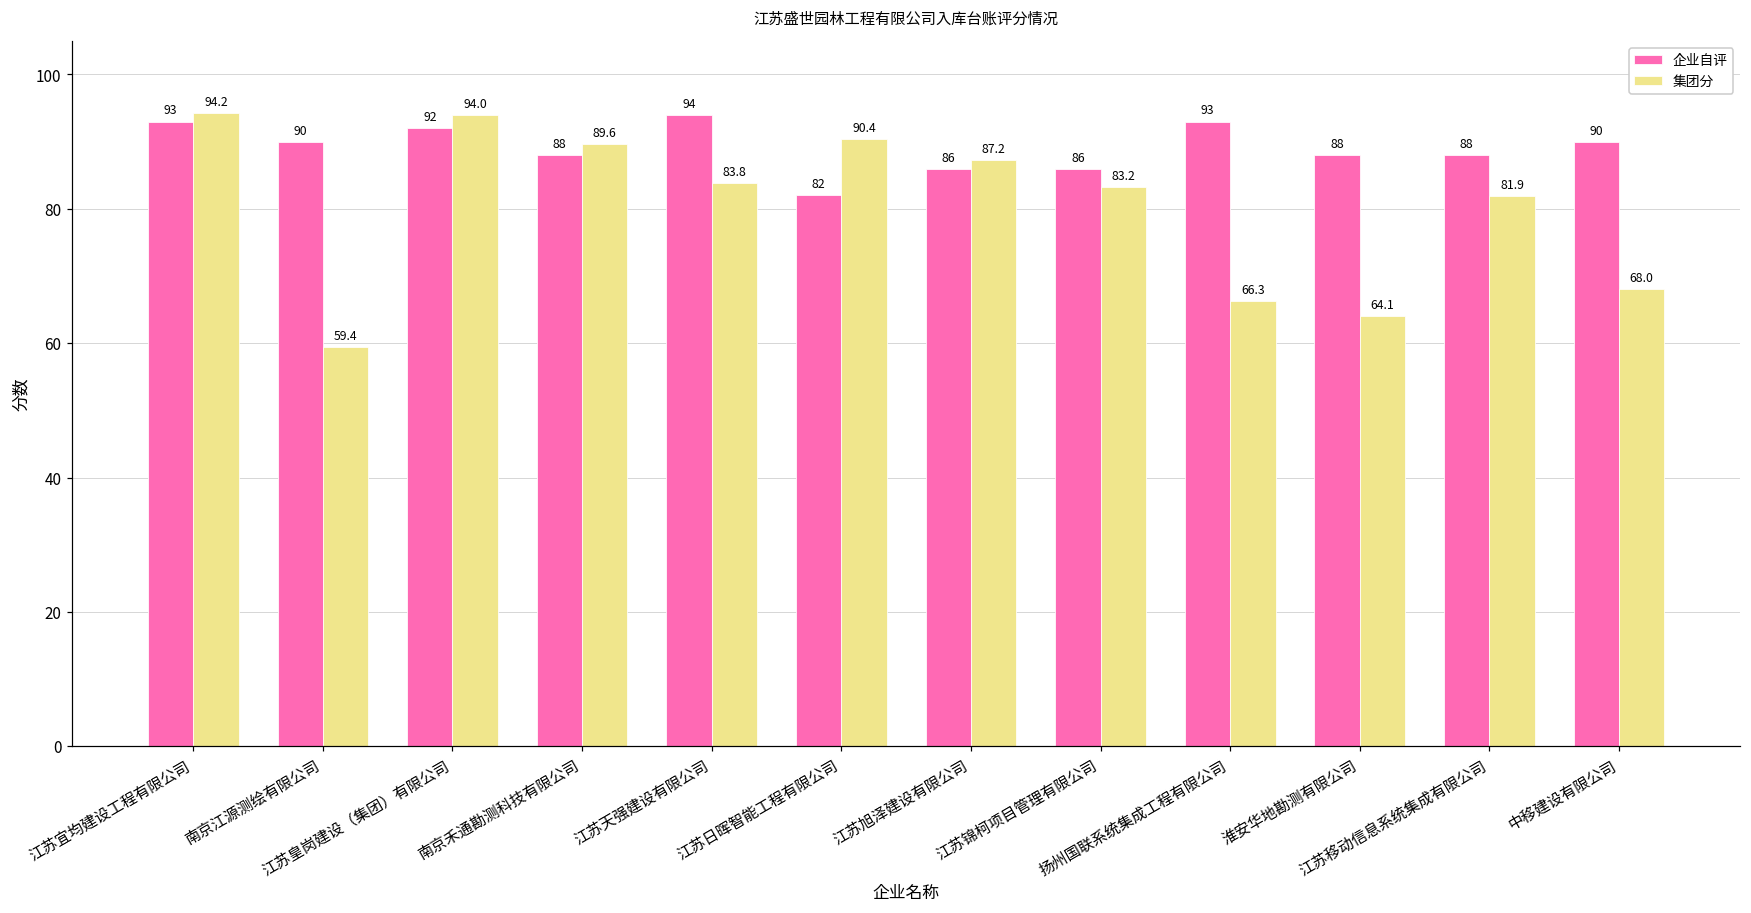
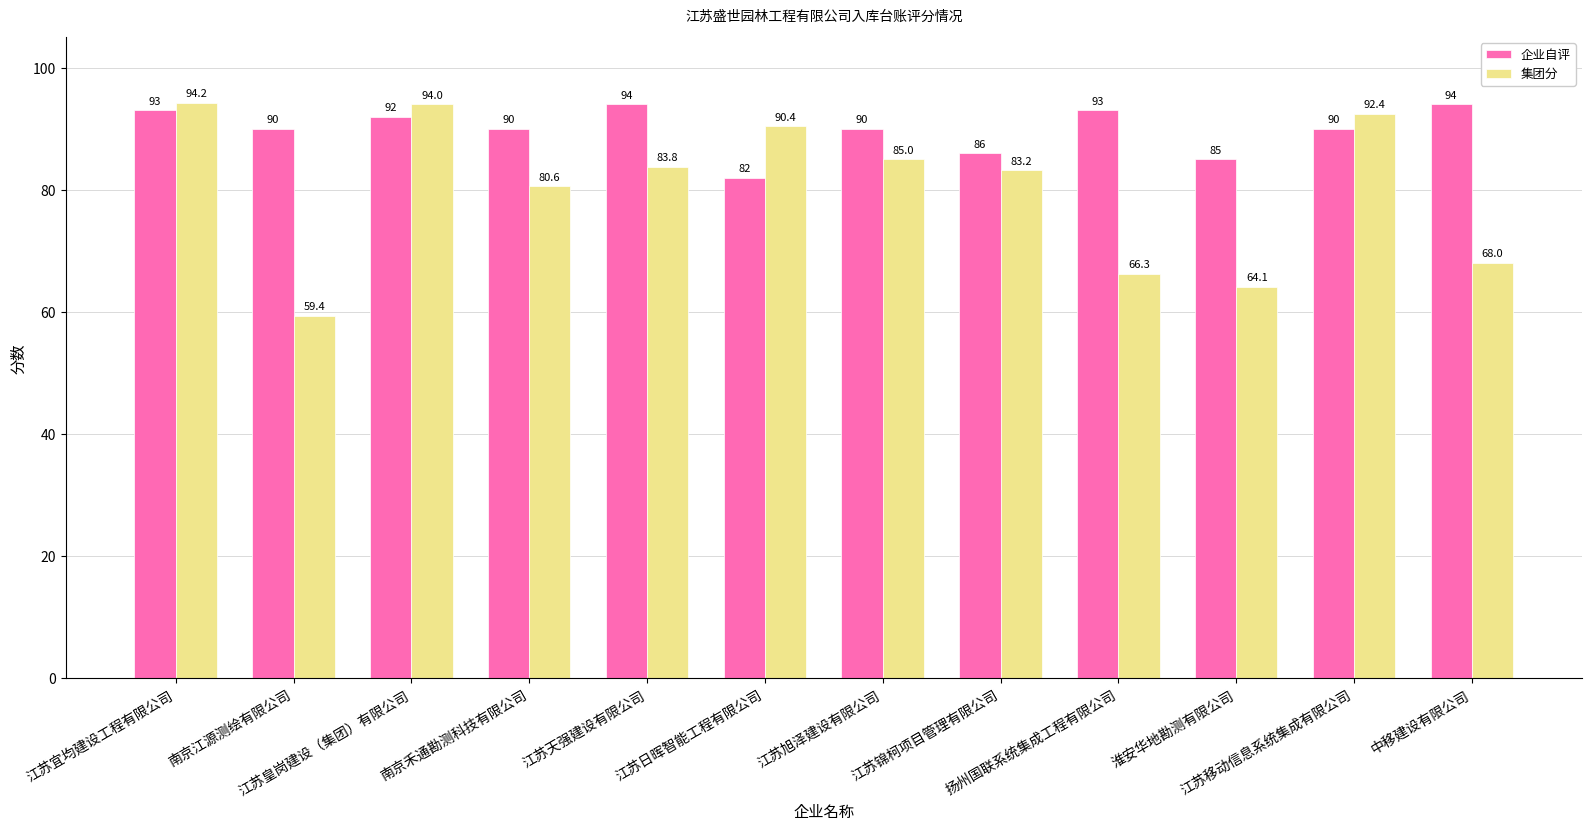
企业自评, 南京禾通勘测科技有限公司: 88 -> 90
集团分, 南京禾通勘测科技有限公司: 89.6 -> 80.6
企业自评, 江苏旭泽建设有限公司: 86 -> 90
集团分, 江苏旭泽建设有限公司: 87.2 -> 85.0
企业自评, 淮安华地勘测有限公司: 88 -> 85
企业自评, 江苏移动信息系统集成有限公司: 88 -> 90
集团分, 江苏移动信息系统集成有限公司: 81.9 -> 92.4
企业自评, 中移建设有限公司: 90 -> 94
